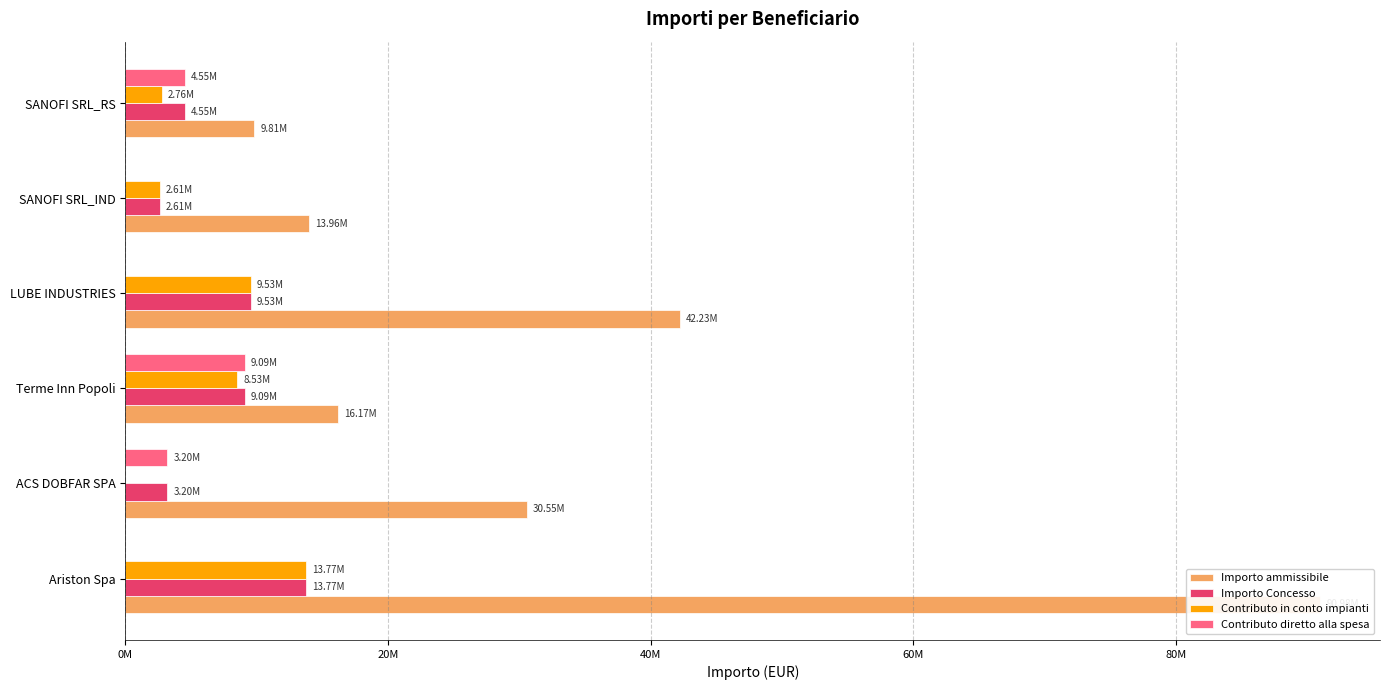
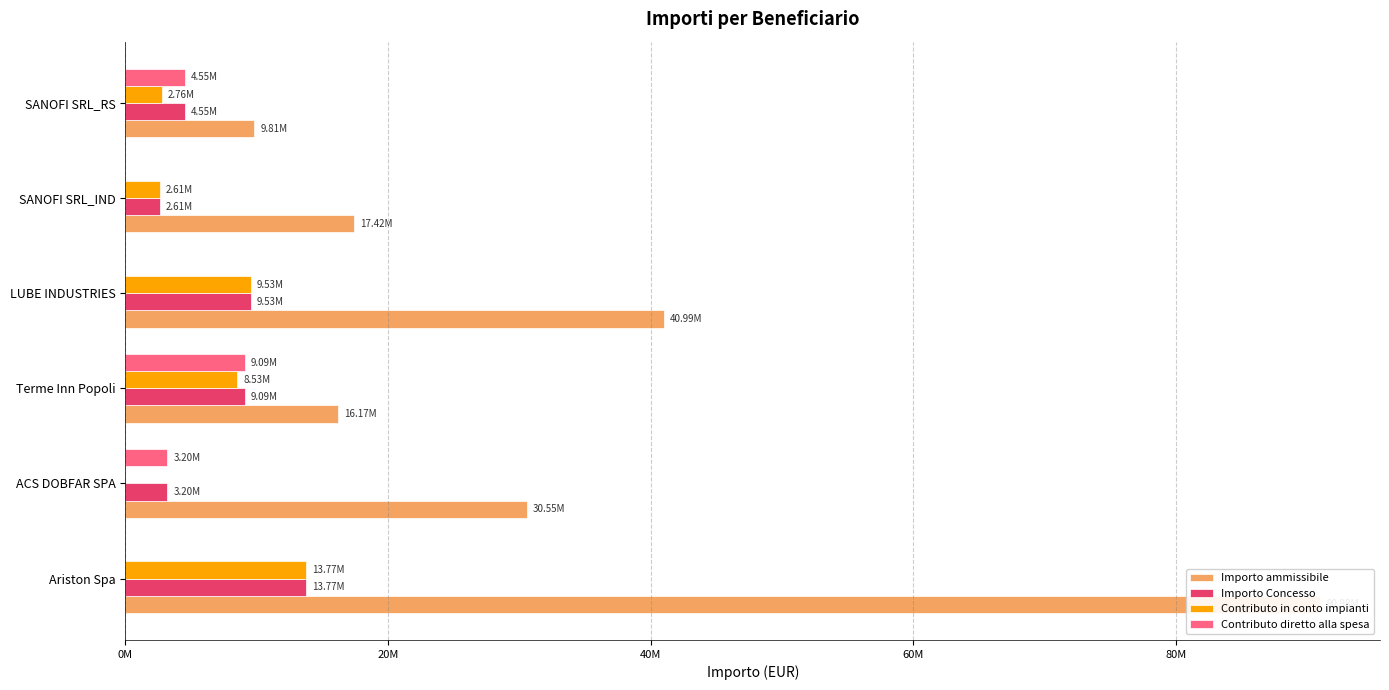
Importo ammissibile, SANOFI SRL_IND: 13.96M -> 17.42M
Importo ammissibile, LUBE INDUSTRIES: 42.23M -> 40.99M
